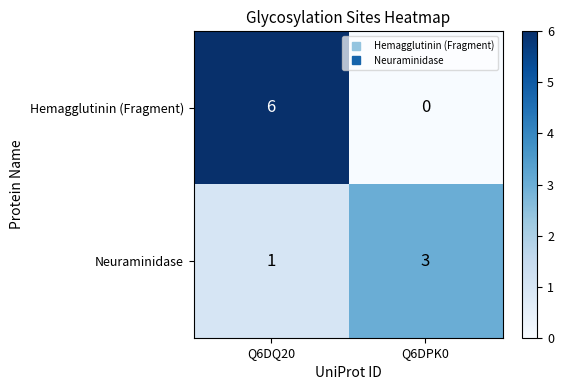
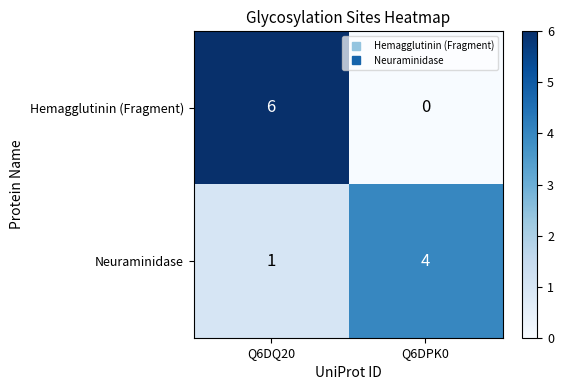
Neuraminidase, Q6DPK0: 3 -> 4
